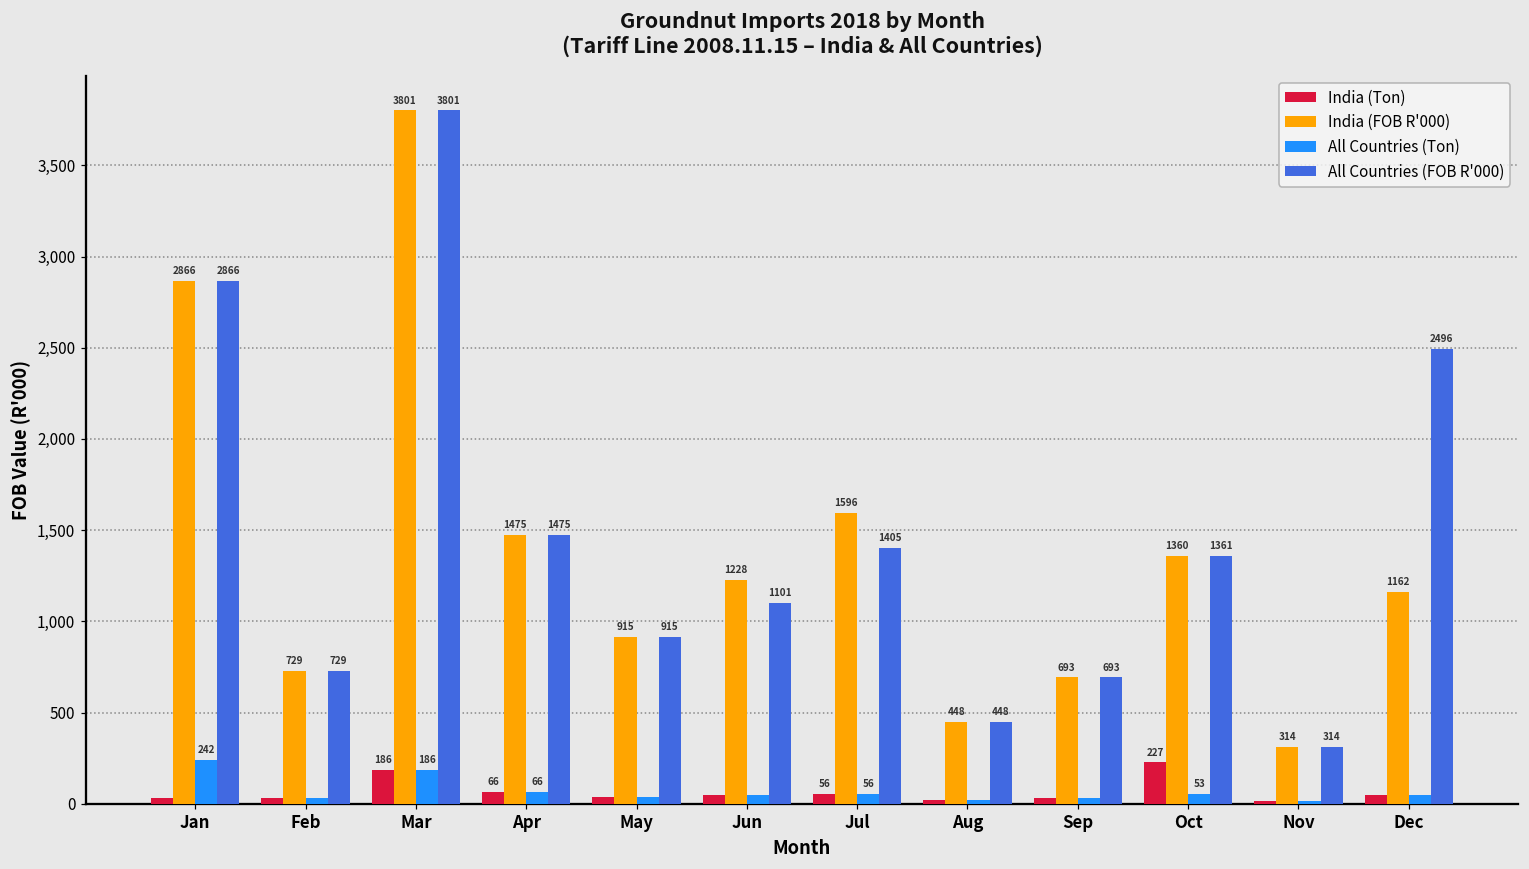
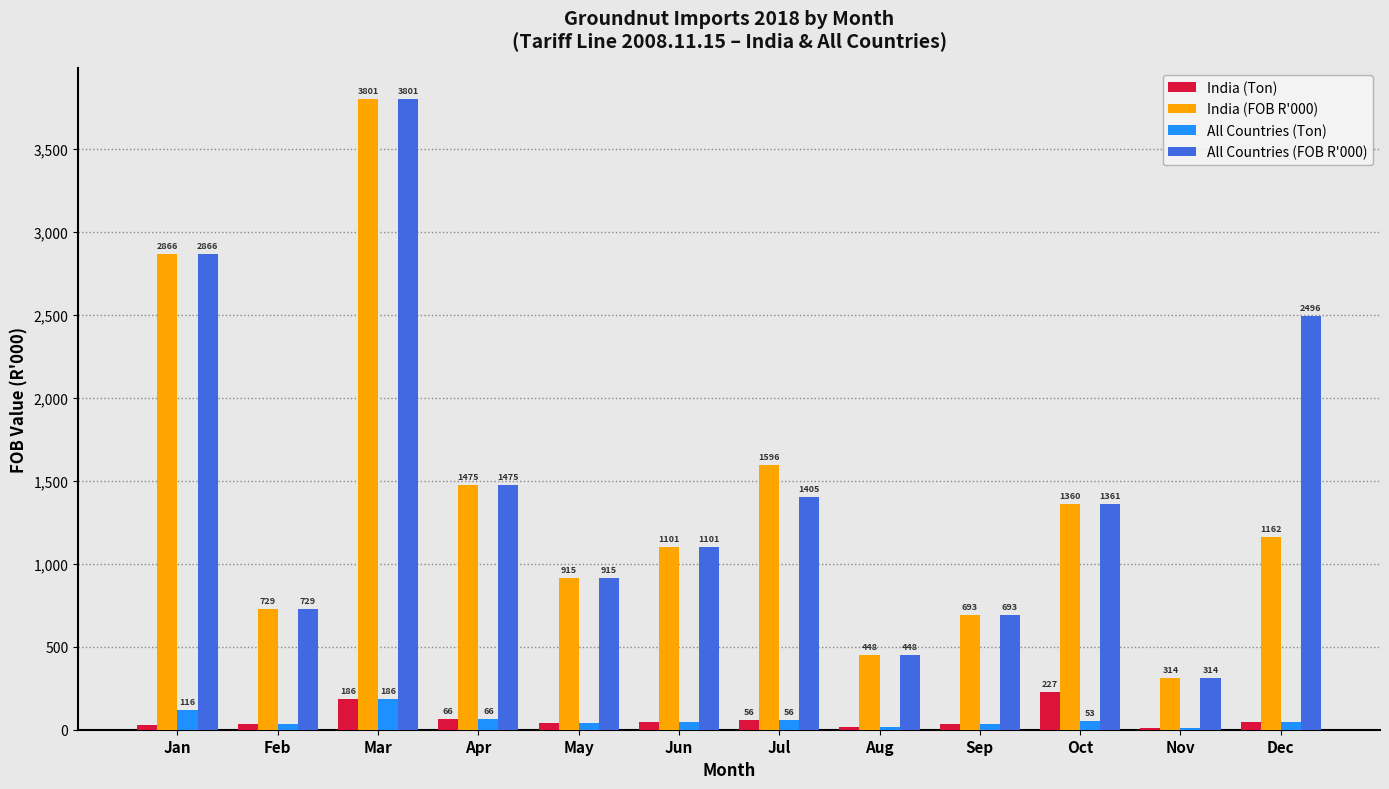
All Countries (Ton), Jan: 242 -> 116
India (FOB R'000), Jun: 1228 -> 1101
